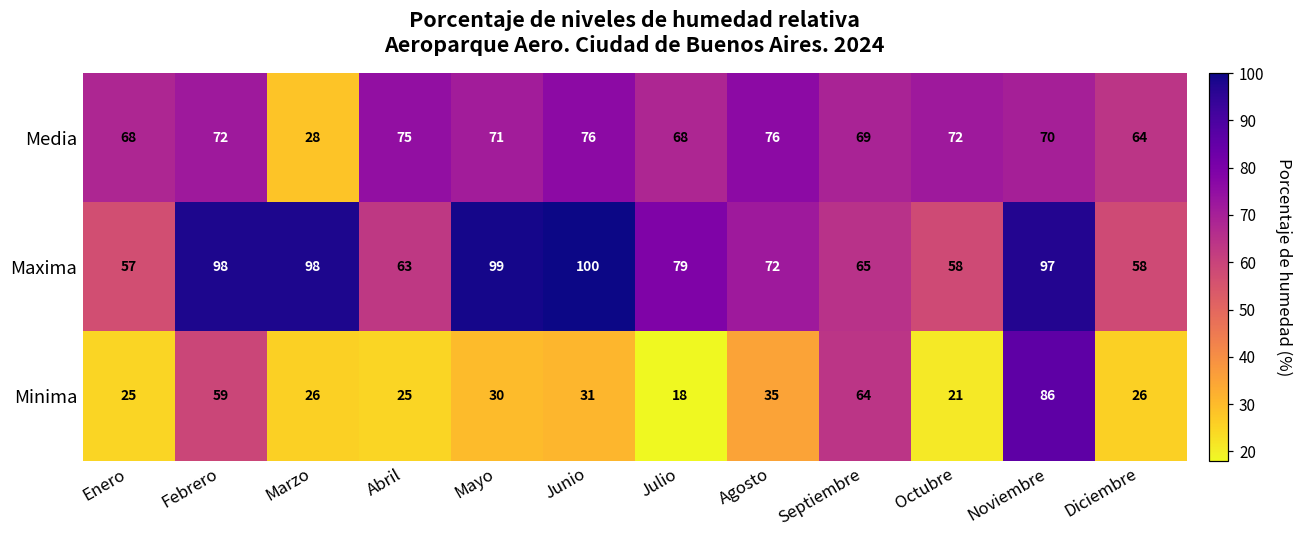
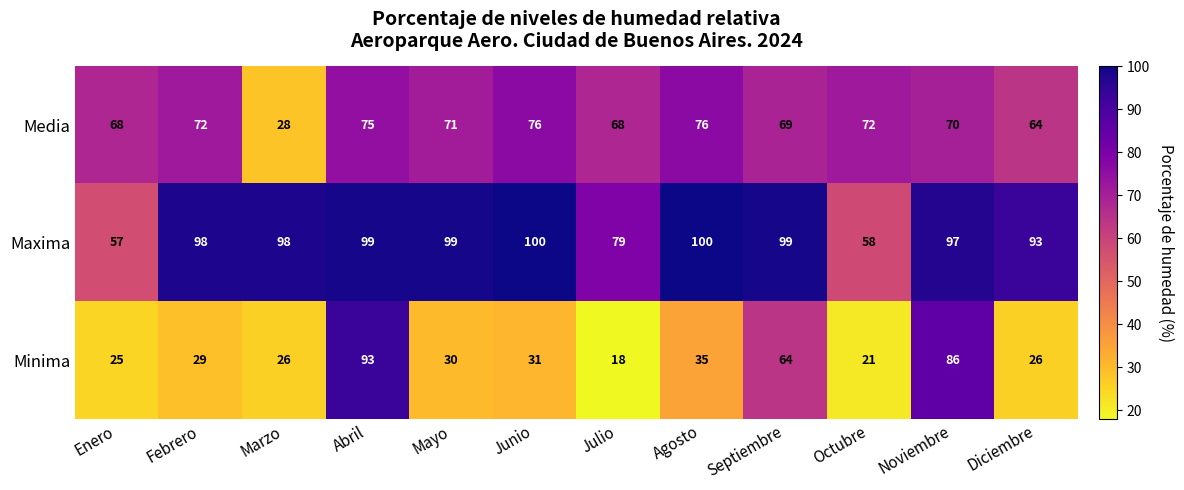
Maxima, Abril: 63 -> 99
Maxima, Agosto: 72 -> 100
Maxima, Septiembre: 65 -> 99
Maxima, Diciembre: 58 -> 93
Minima, Febrero: 59 -> 29
Minima, Abril: 25 -> 93
